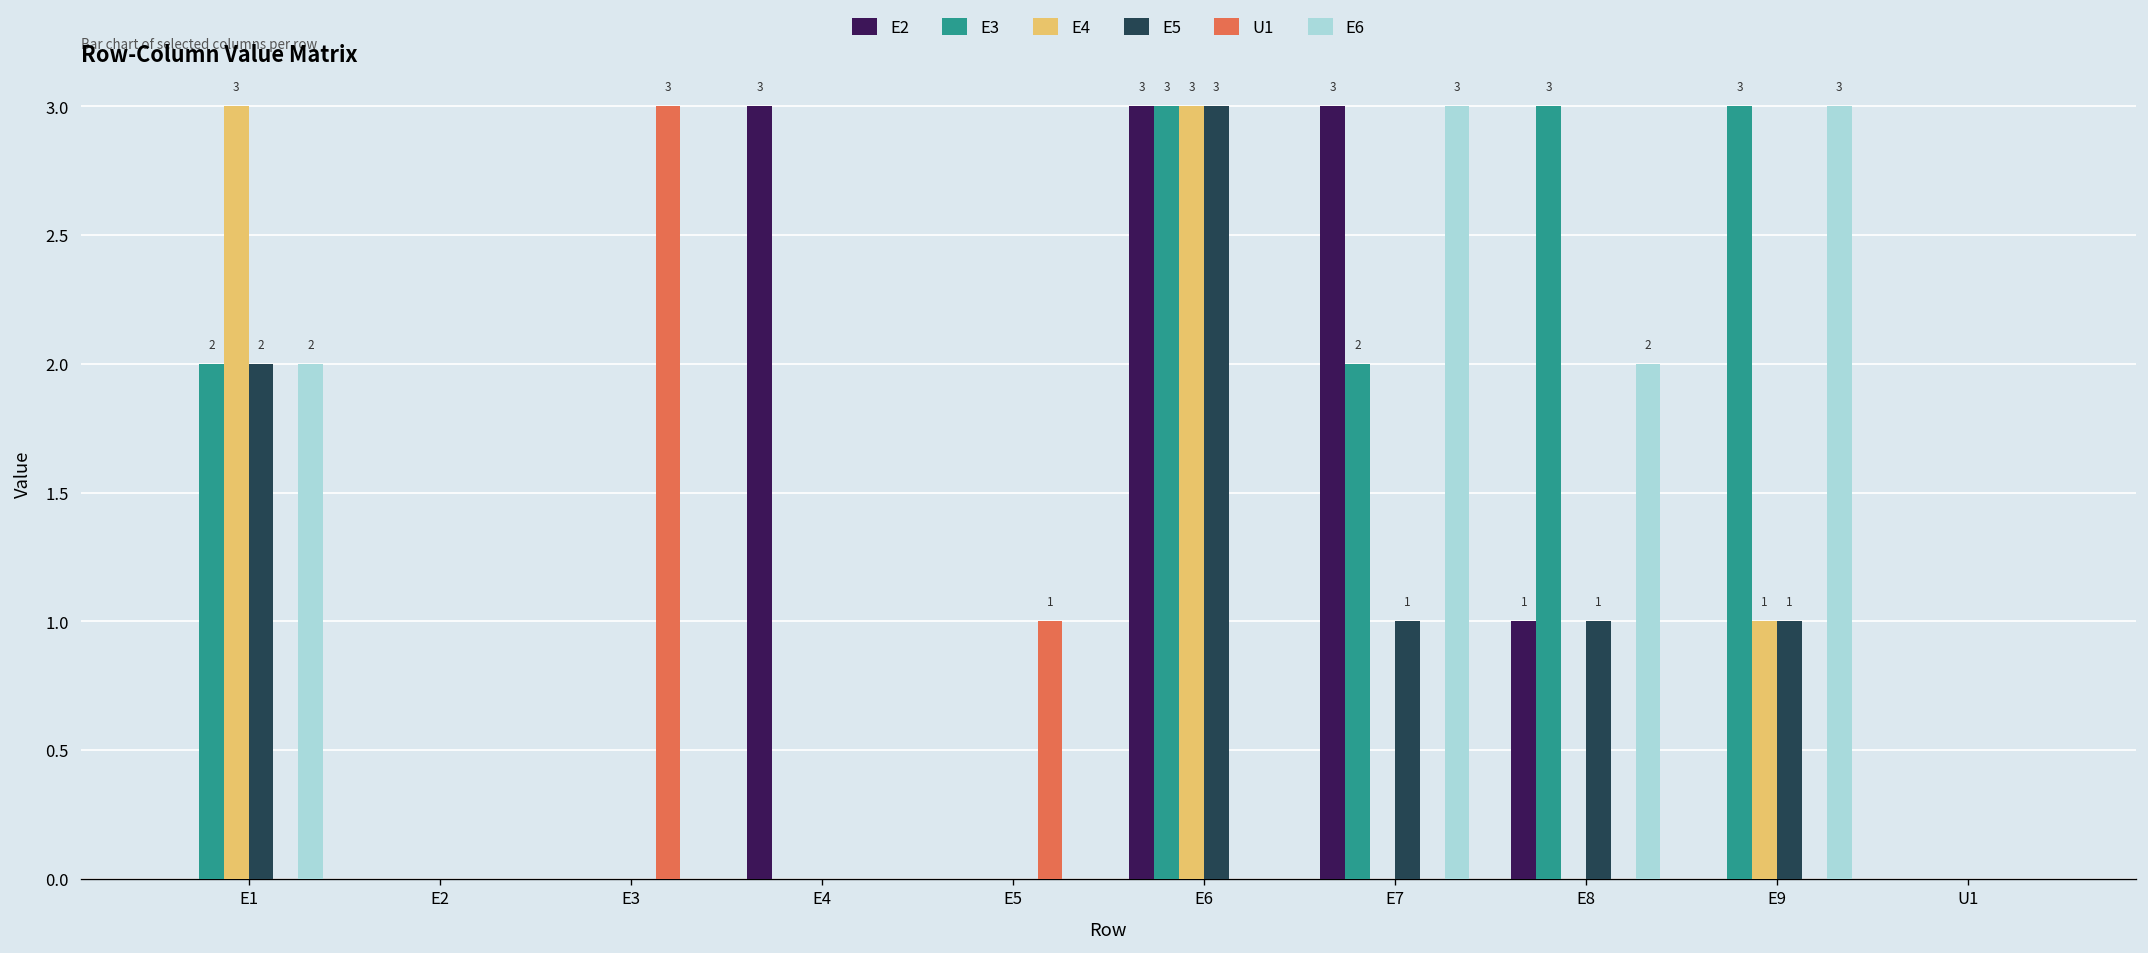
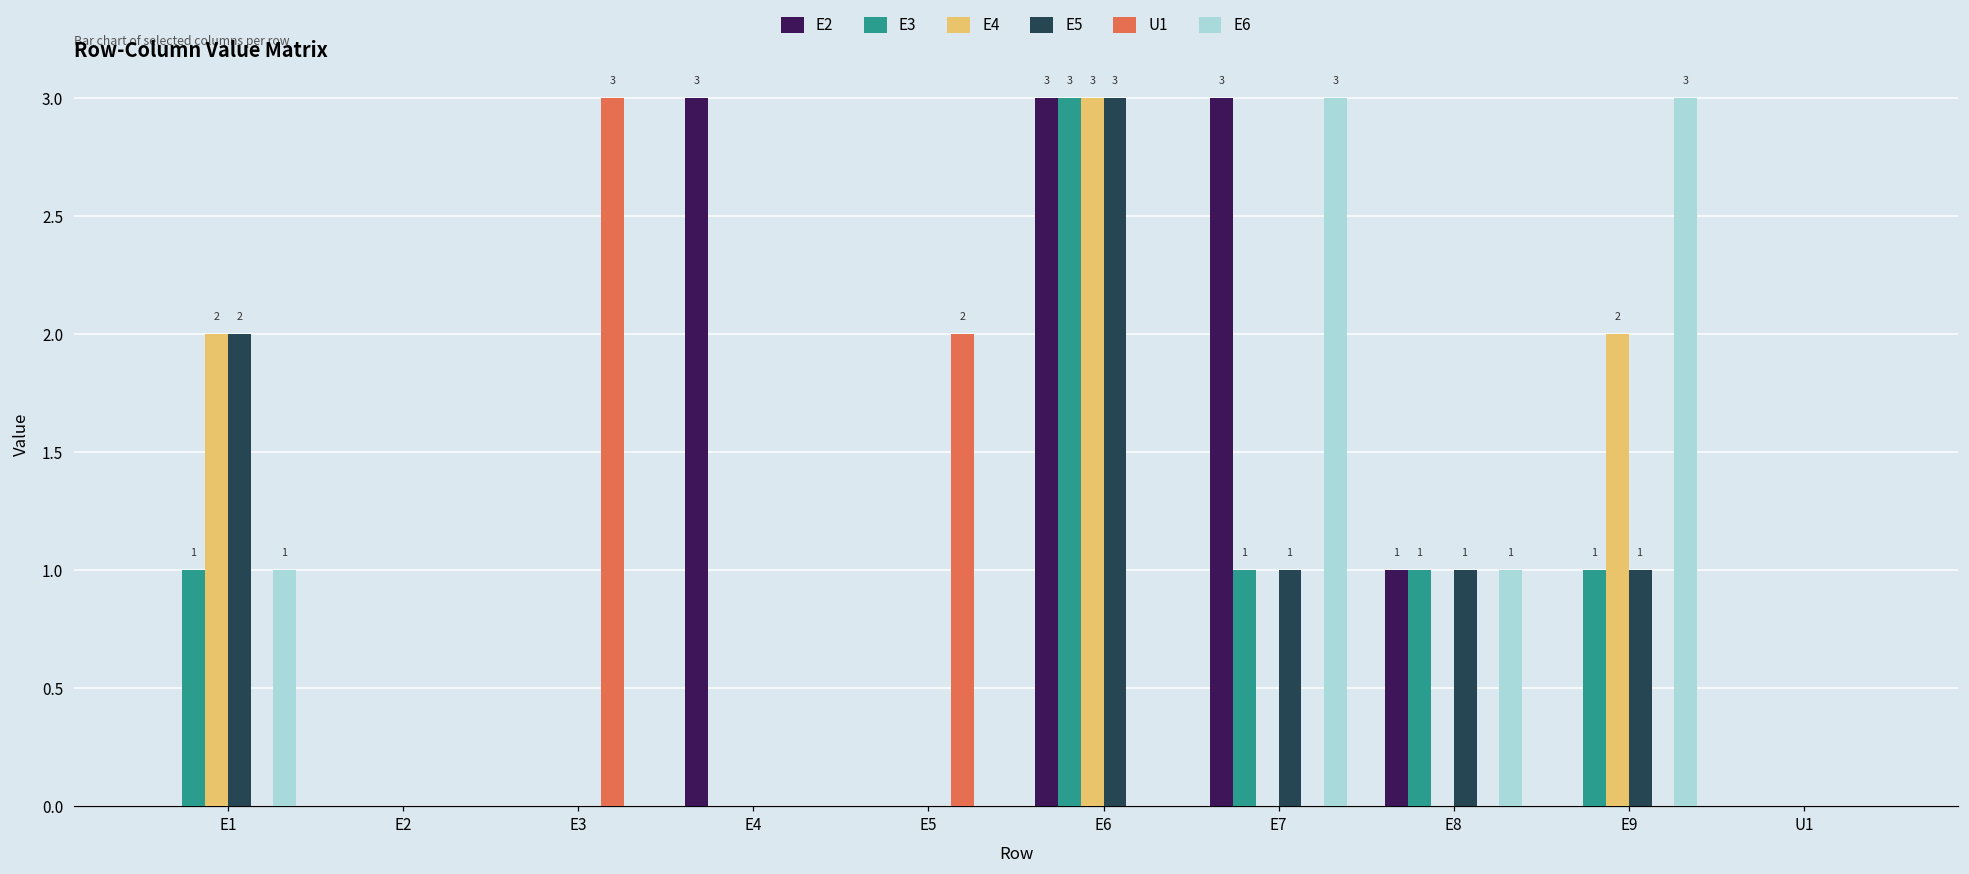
E3, E1: 2 -> 1
E4, E1: 3 -> 2
E6, E1: 2 -> 1
U1, E5: 1 -> 2
E3, E7: 2 -> 1
E3, E8: 3 -> 1
E6, E8: 2 -> 1
E3, E9: 3 -> 1
E4, E9: 1 -> 2
